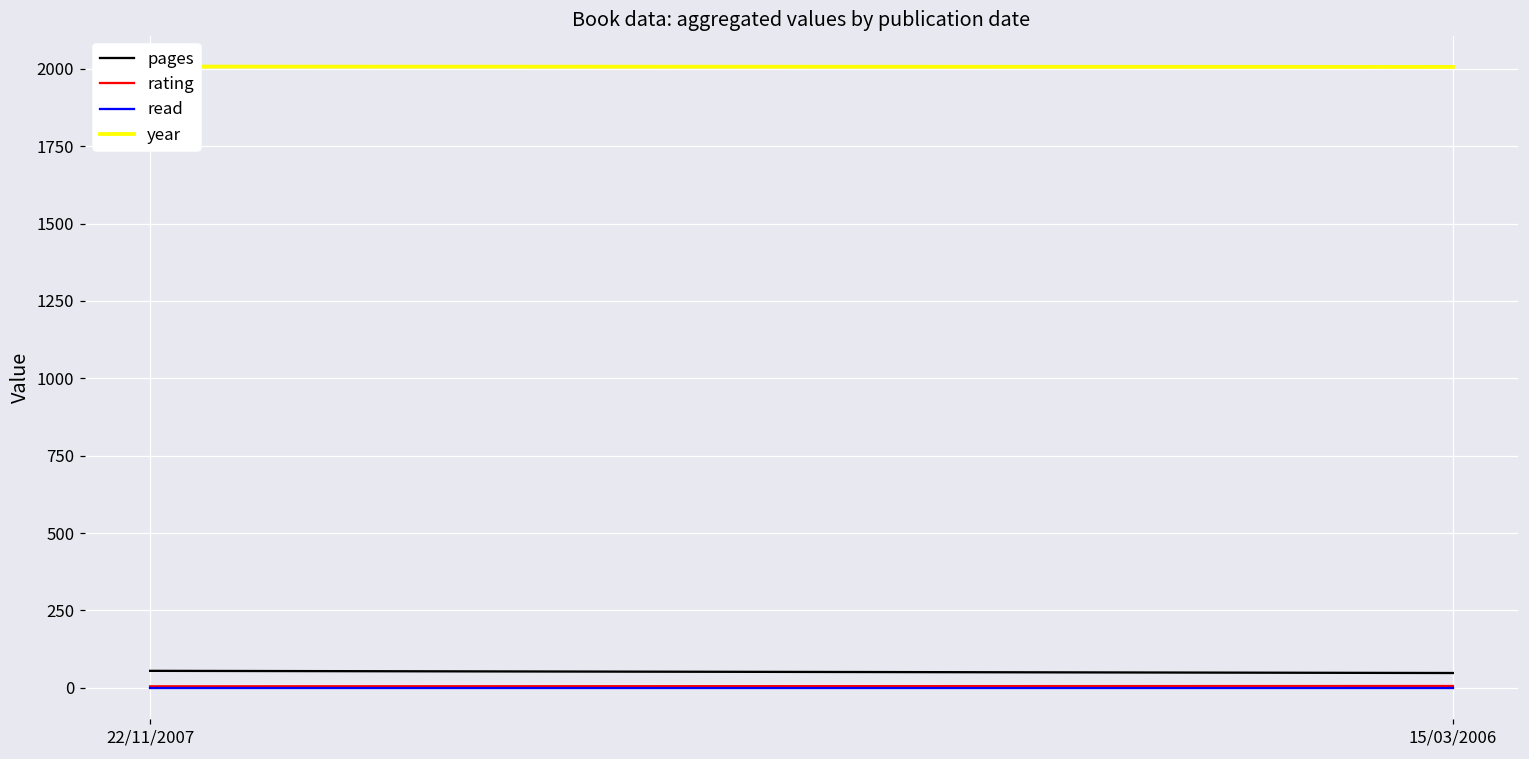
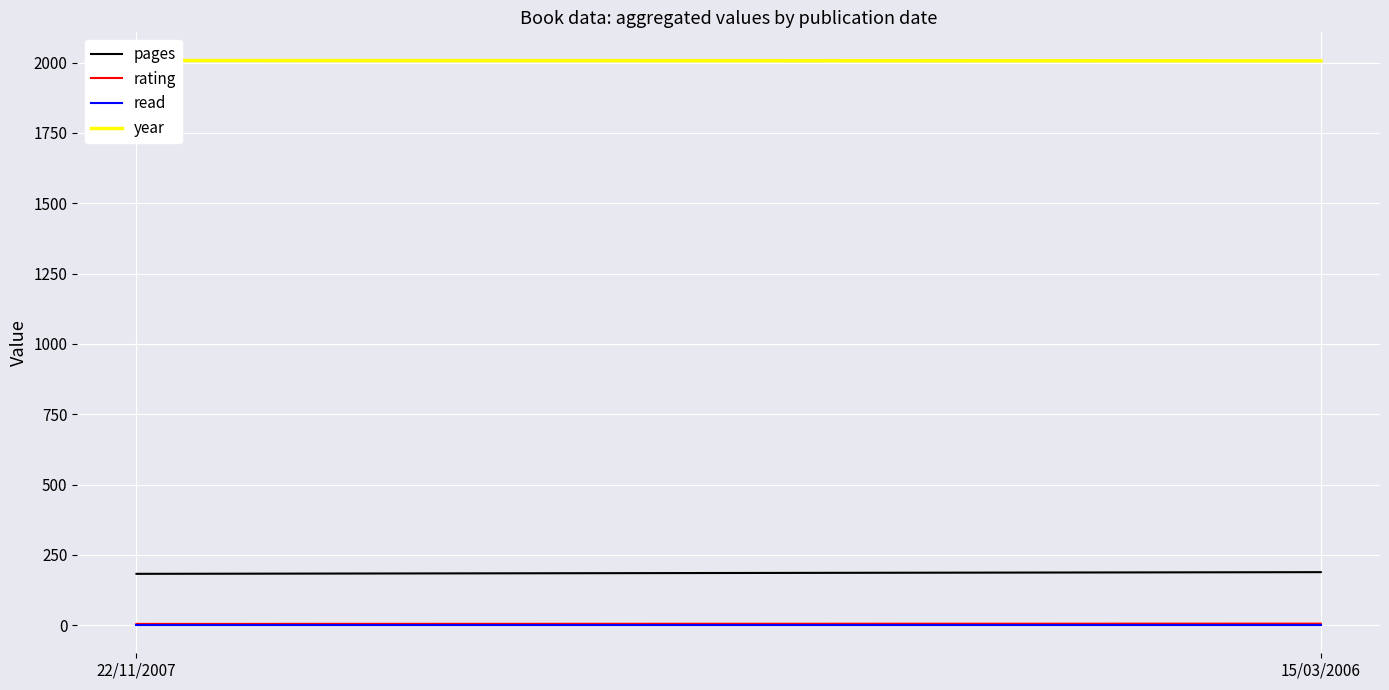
pages, 22/11/2007: 60 -> 180
pages, 15/03/2006: 50 -> 190
